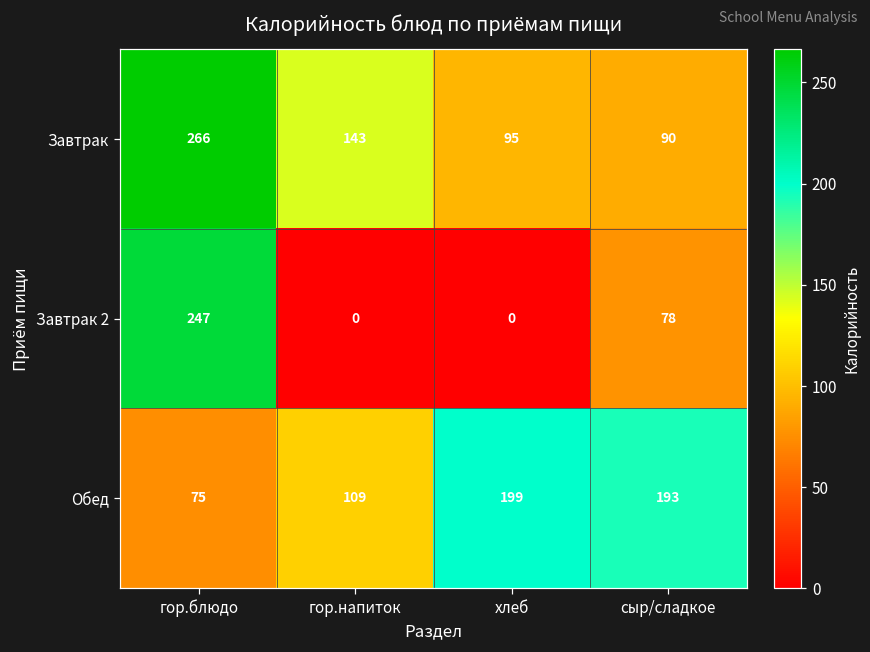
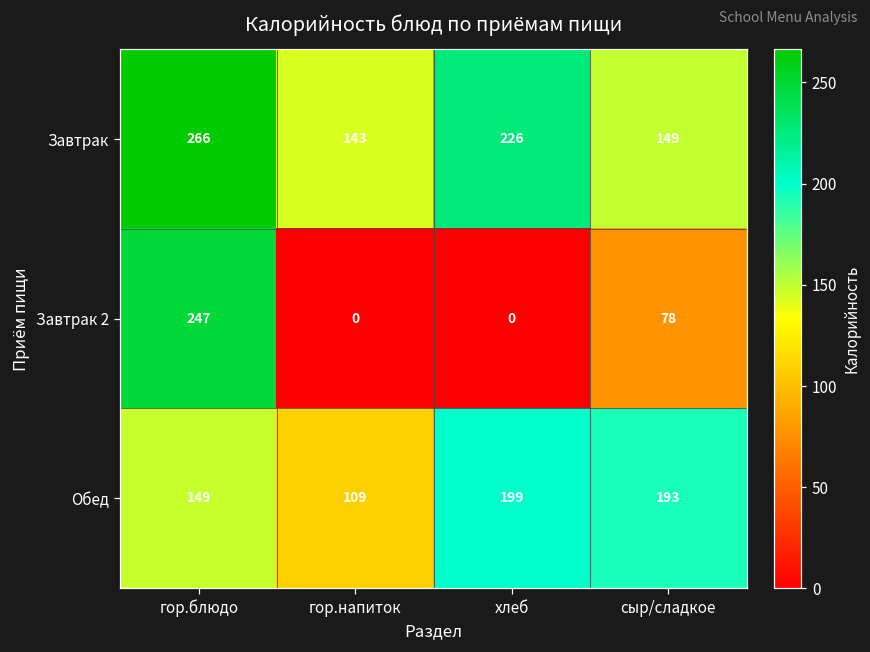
Завтрак, хлеб: 95 -> 226
Завтрак, сыр/сладкое: 90 -> 149
Обед, гор.блюдо: 75 -> 149
